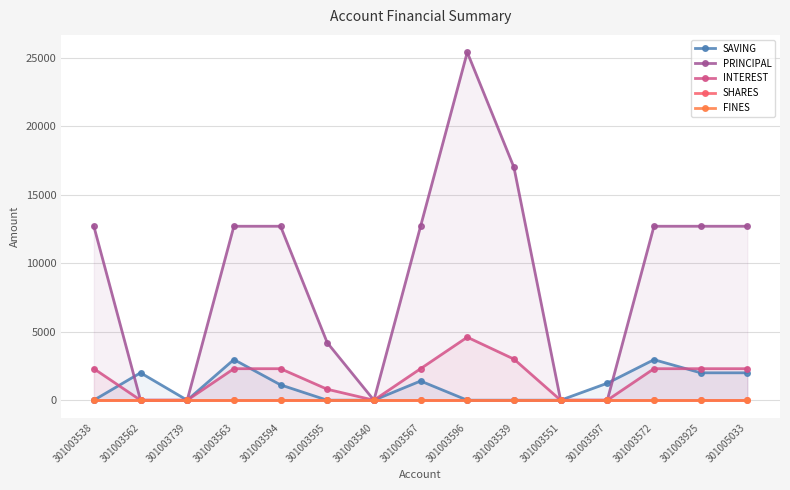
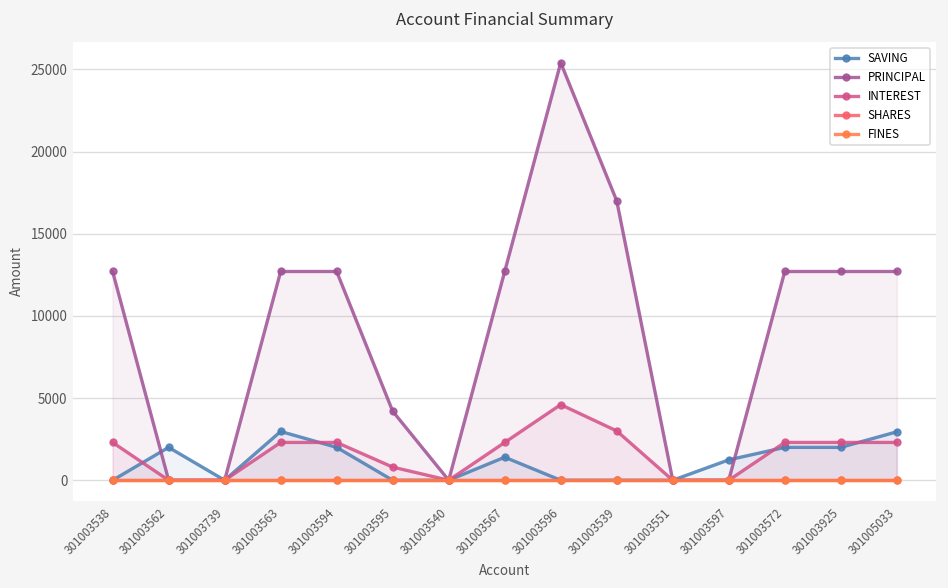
SAVING, 301003594: 1100 -> 2000
SAVING, 301003572: 3000 -> 2000
SAVING, 301005033: 2000 -> 2900
